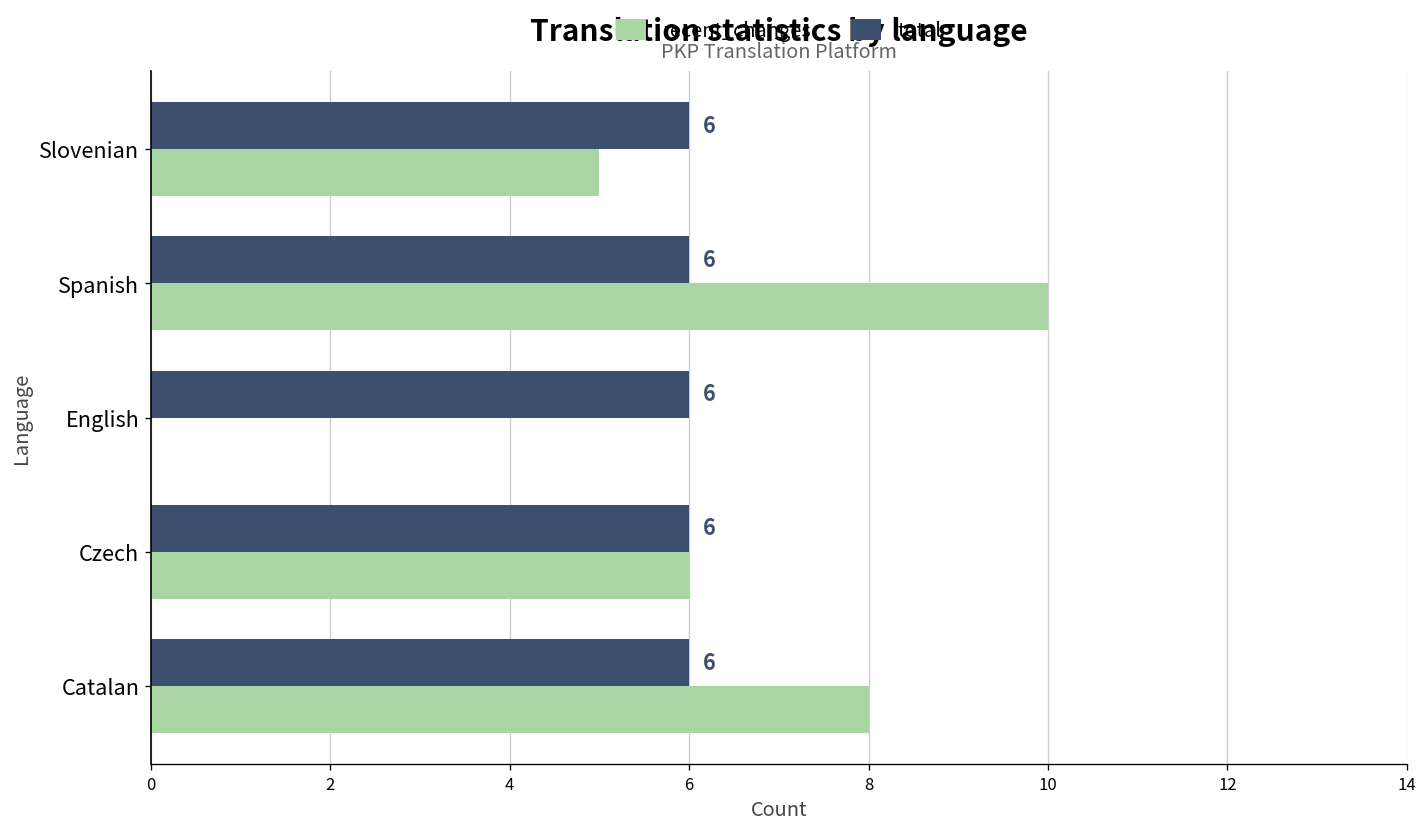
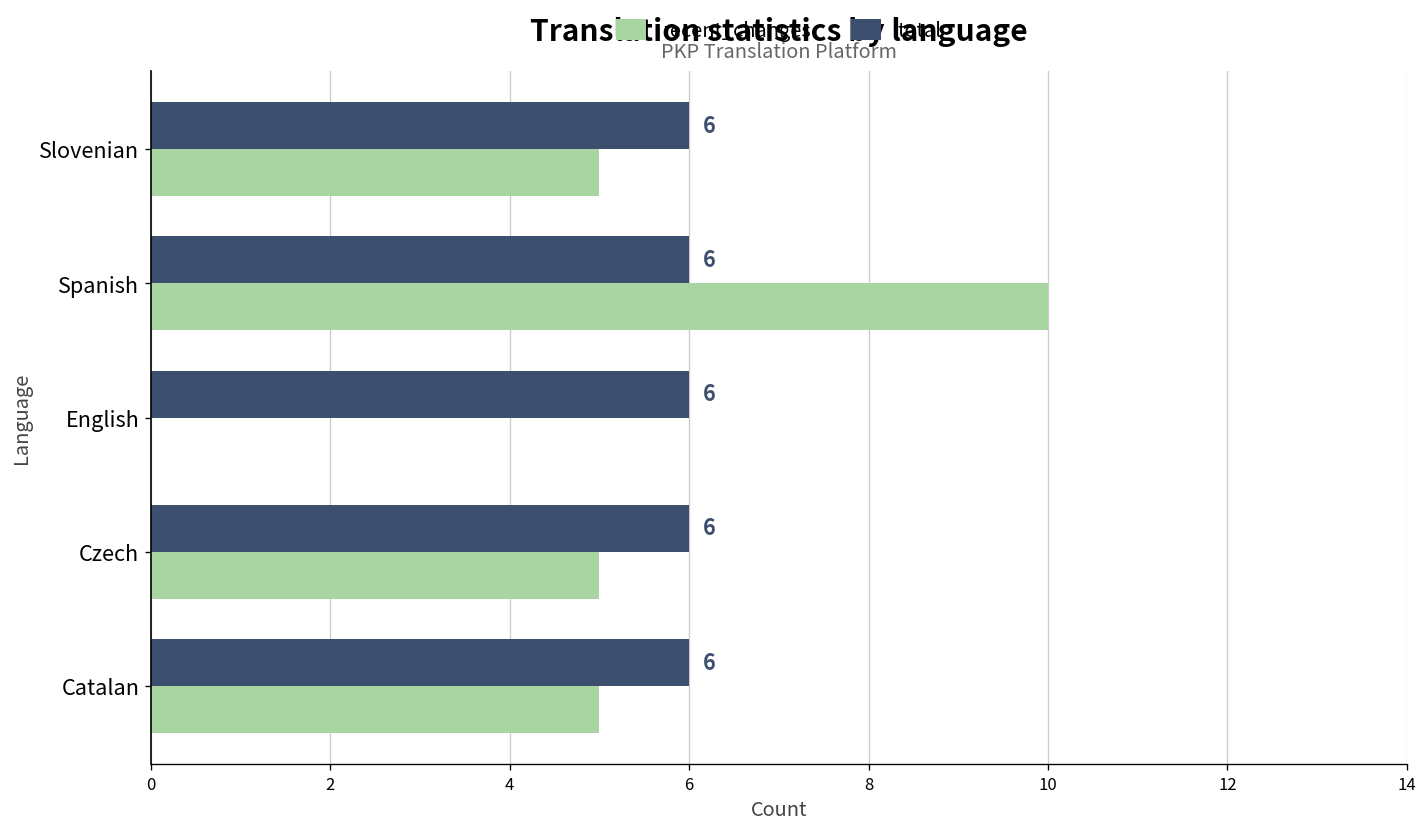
recent_changes, Czech: 6 -> 5
recent_changes, Catalan: 8 -> 5
